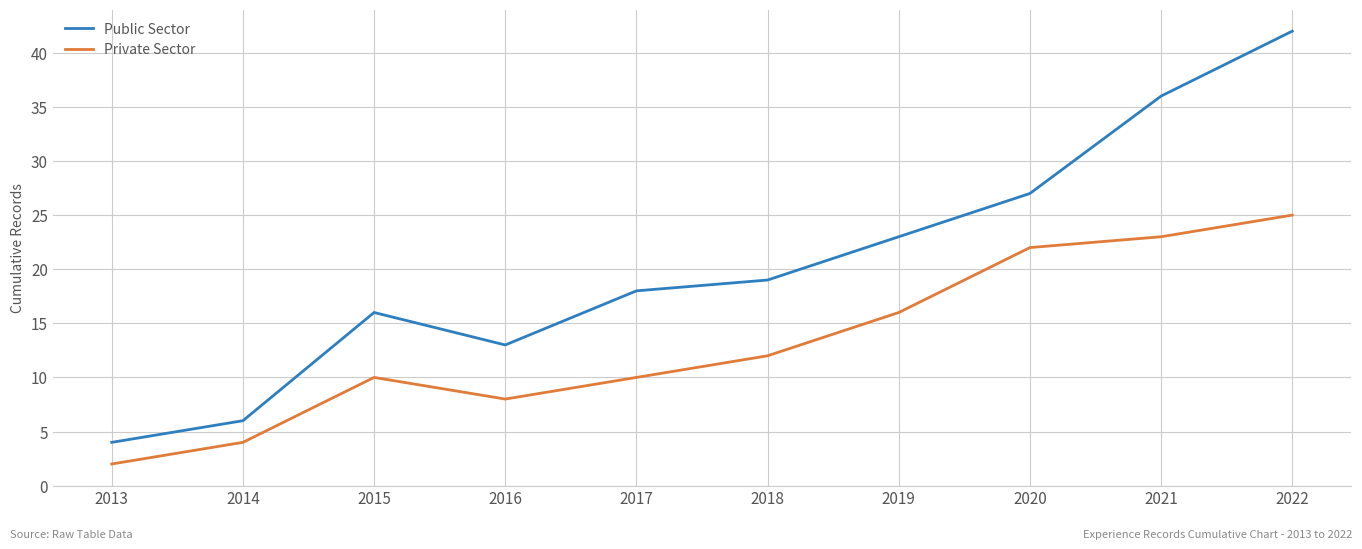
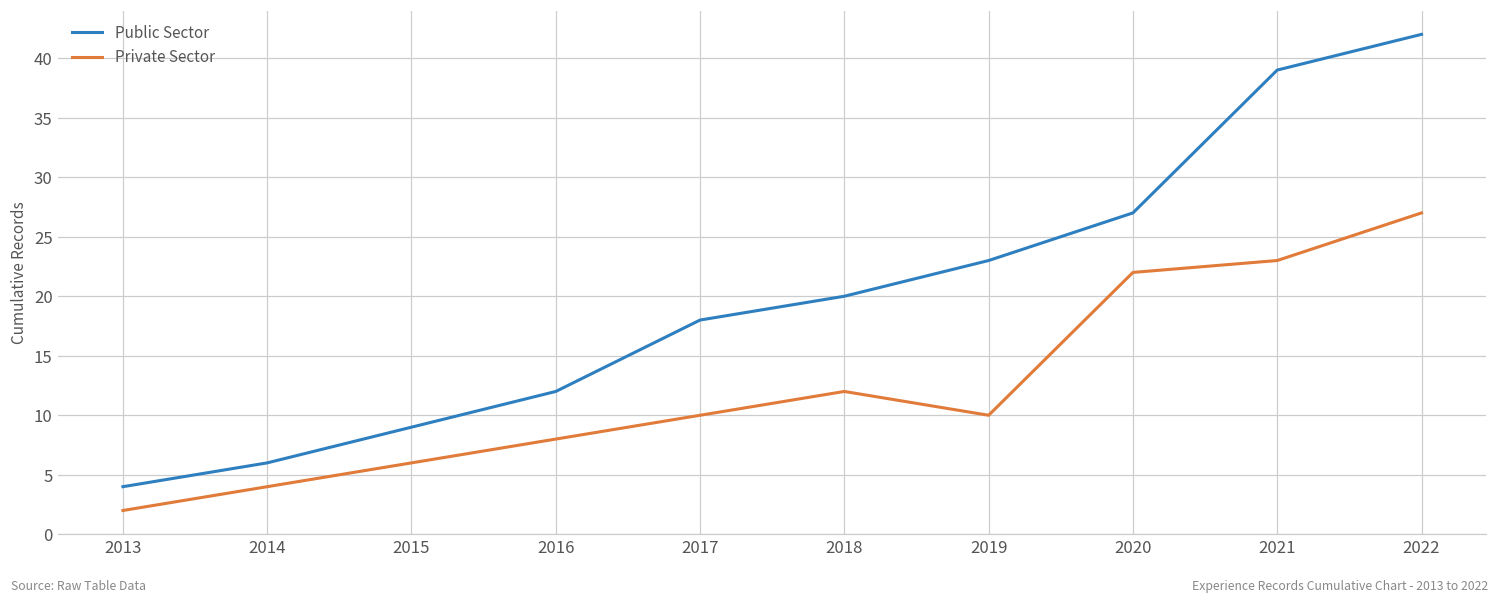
Public Sector, 2015: 16 -> 9
Private Sector, 2015: 10 -> 6
Public Sector, 2016: 13 -> 12
Public Sector, 2018: 19 -> 20
Private Sector, 2019: 16 -> 10
Public Sector, 2021: 36 -> 39
Private Sector, 2022: 25 -> 27
